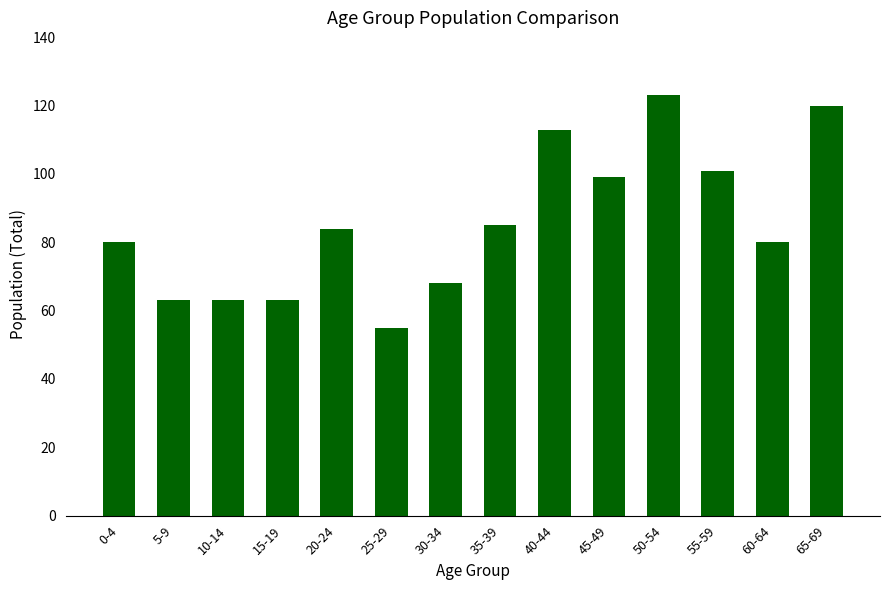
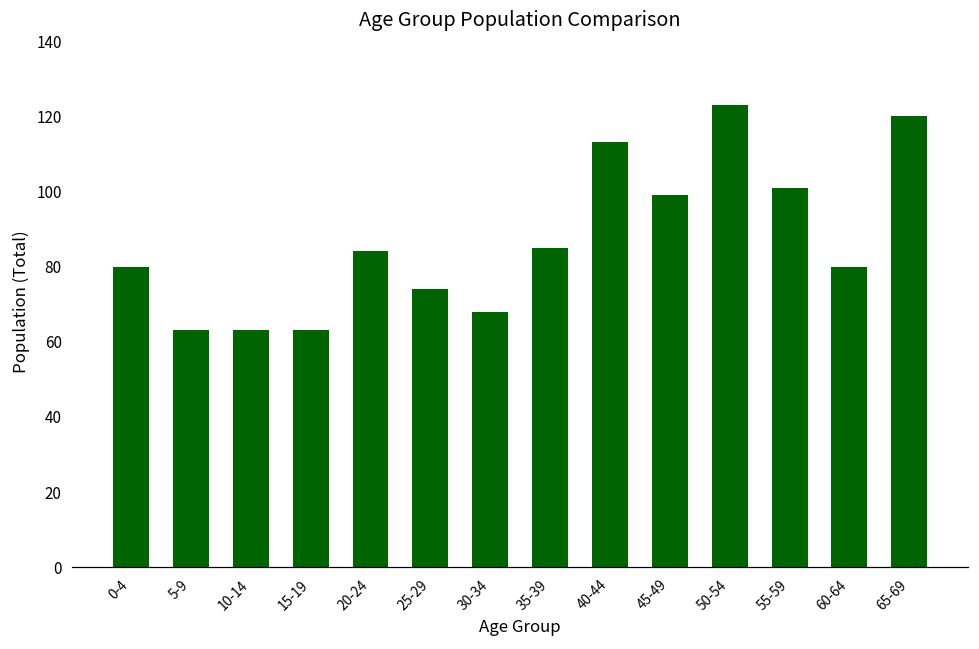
25-29: 55 -> 74
